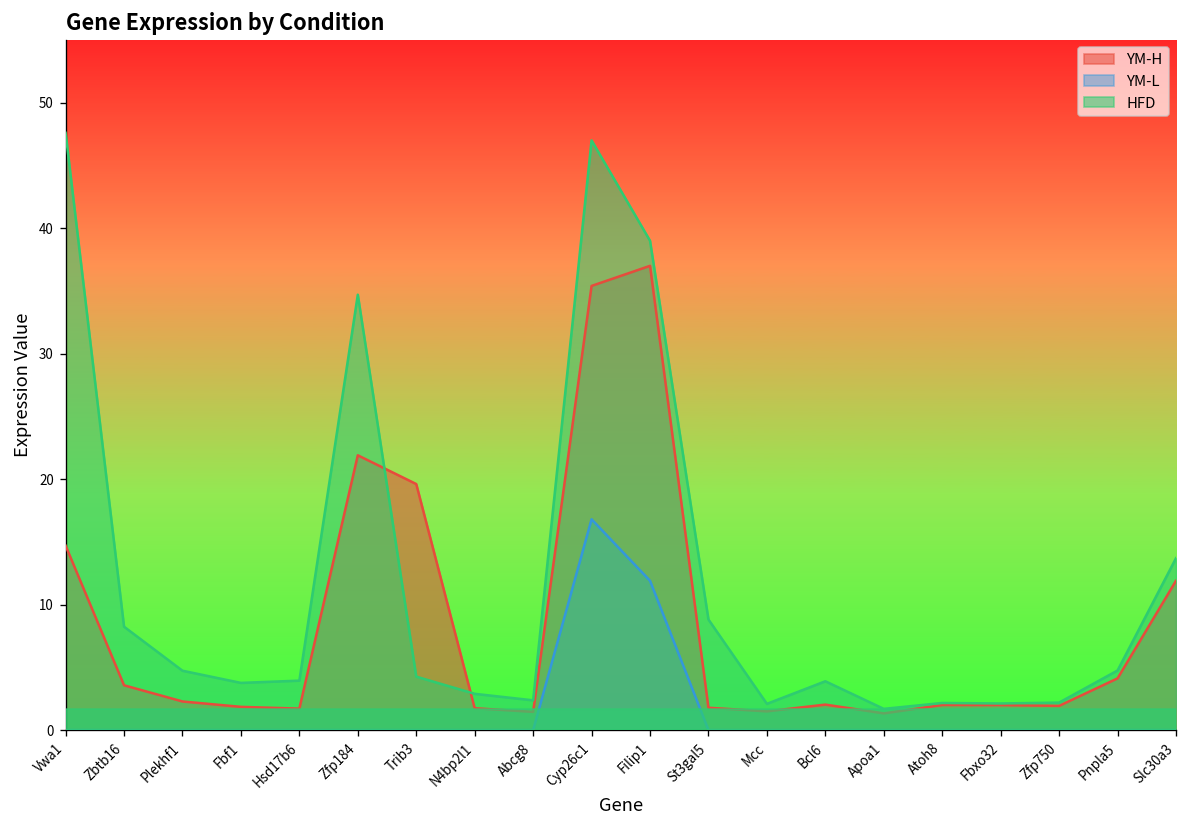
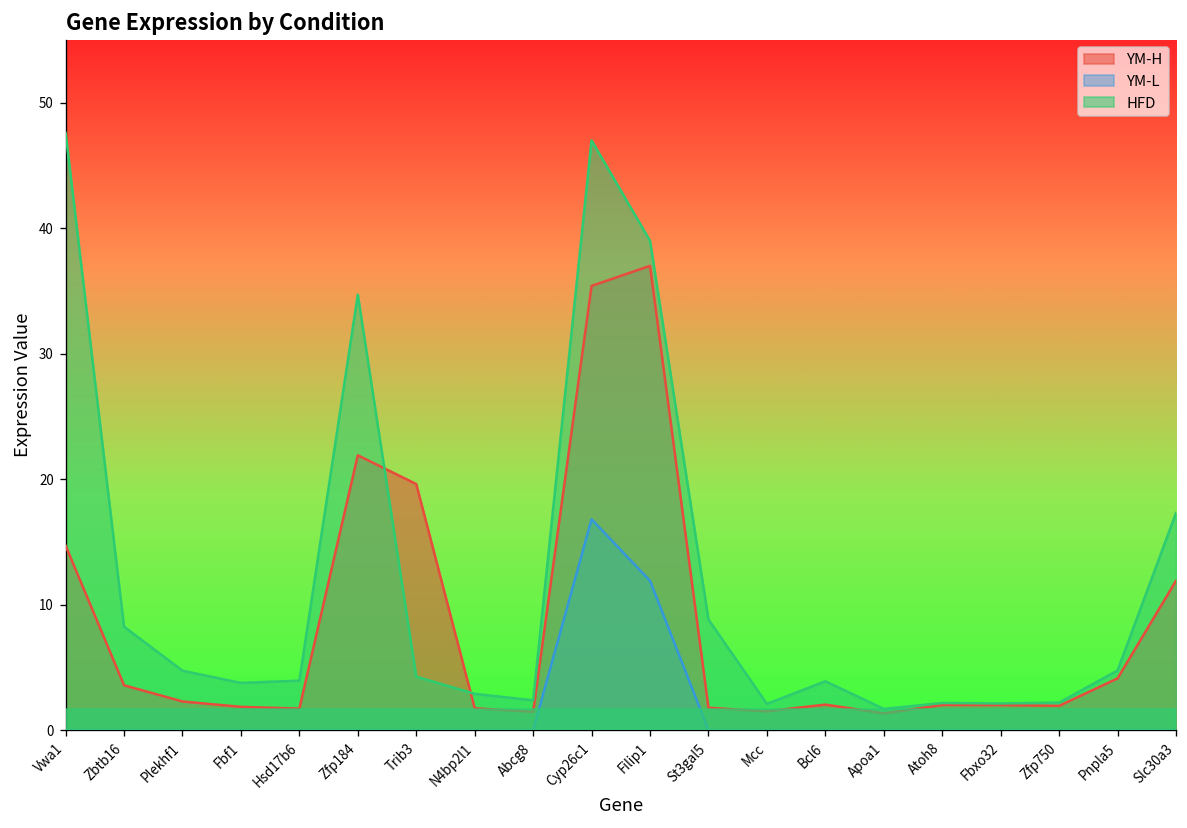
HFD, Slc30a3: 13.7 -> 17.3
